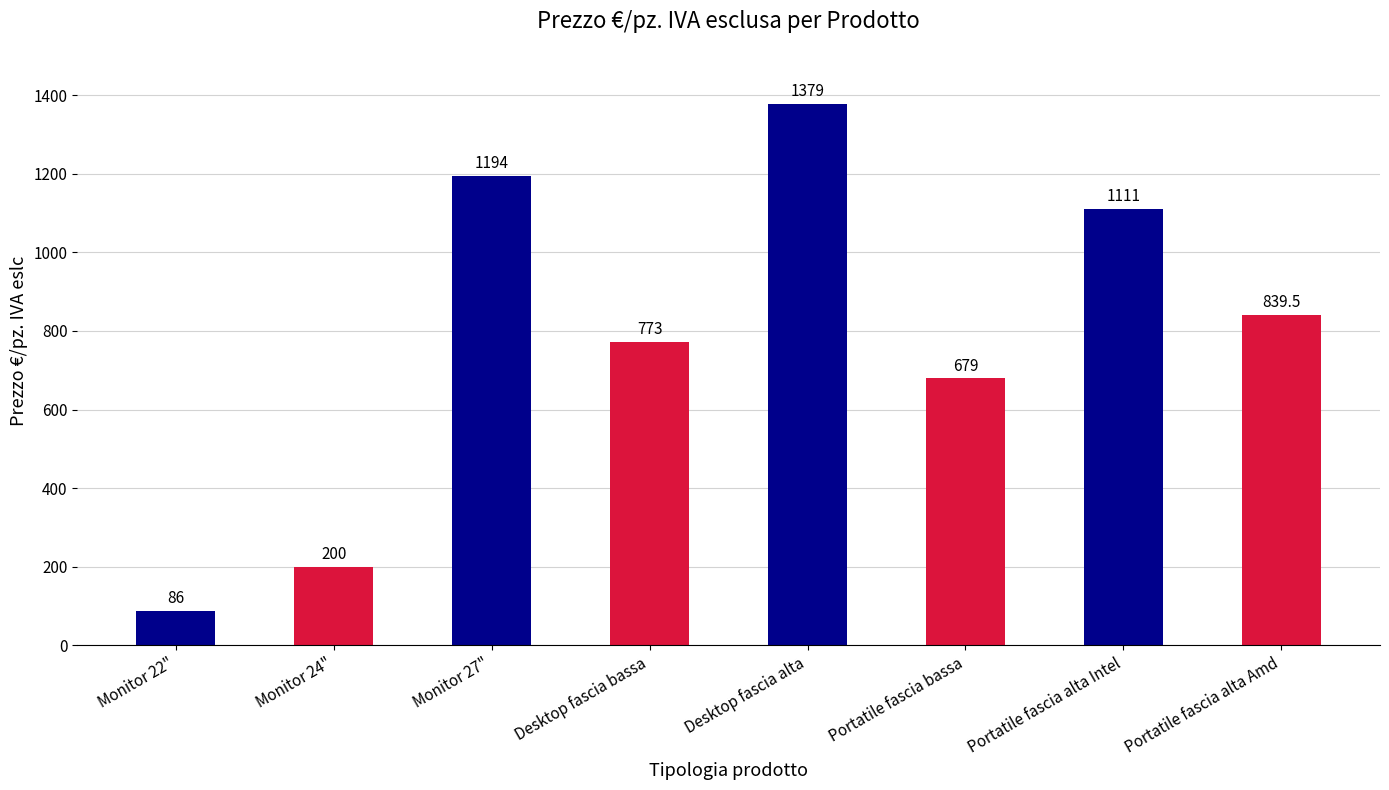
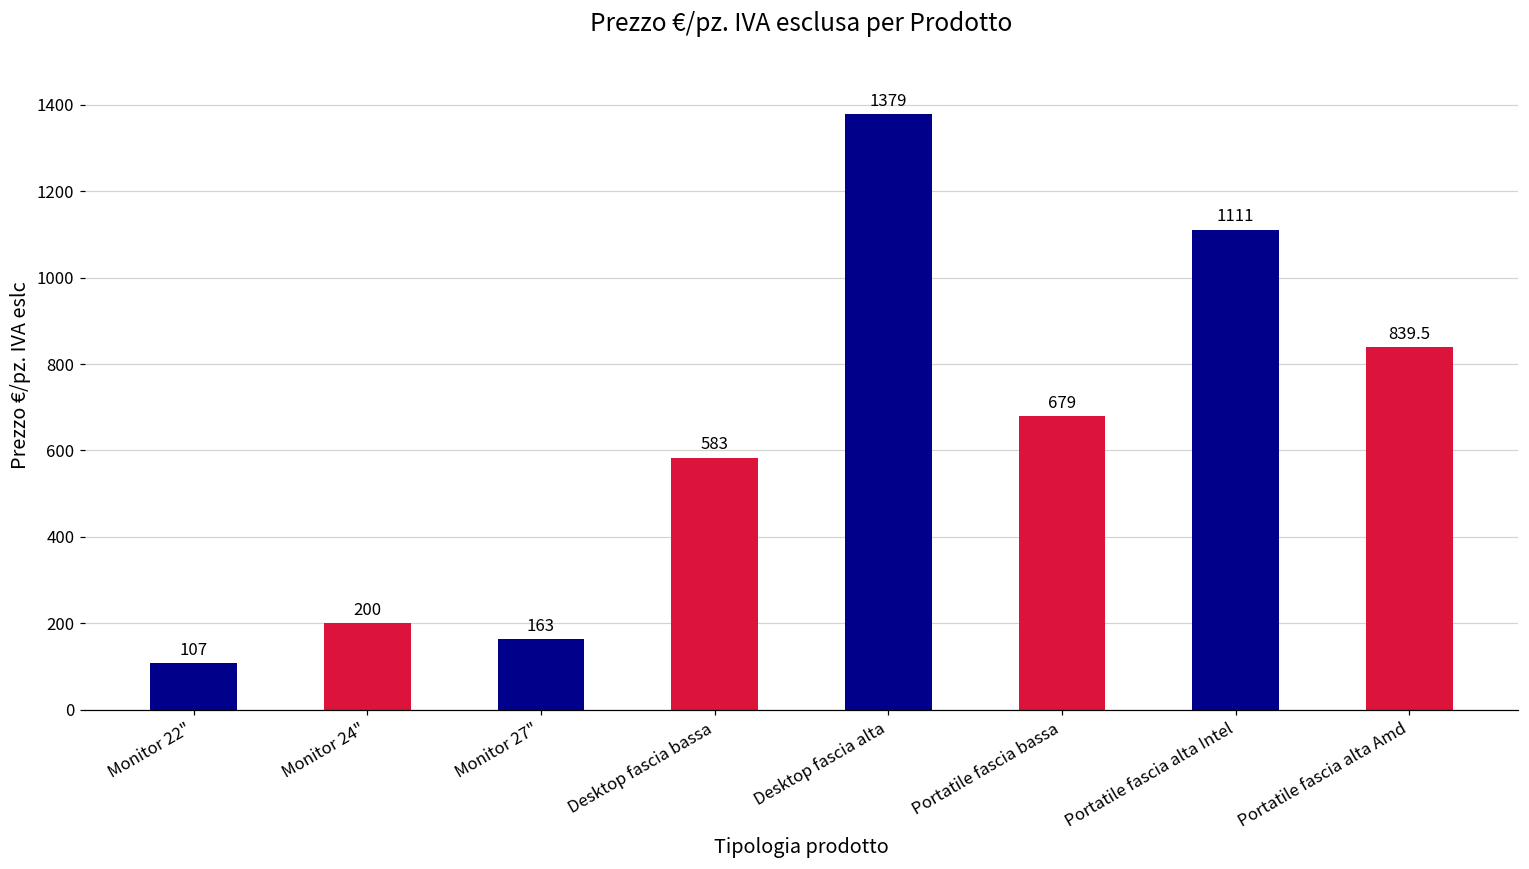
Monitor 22": 86 -> 107
Monitor 27": 1194 -> 163
Desktop fascia bassa: 773 -> 583
